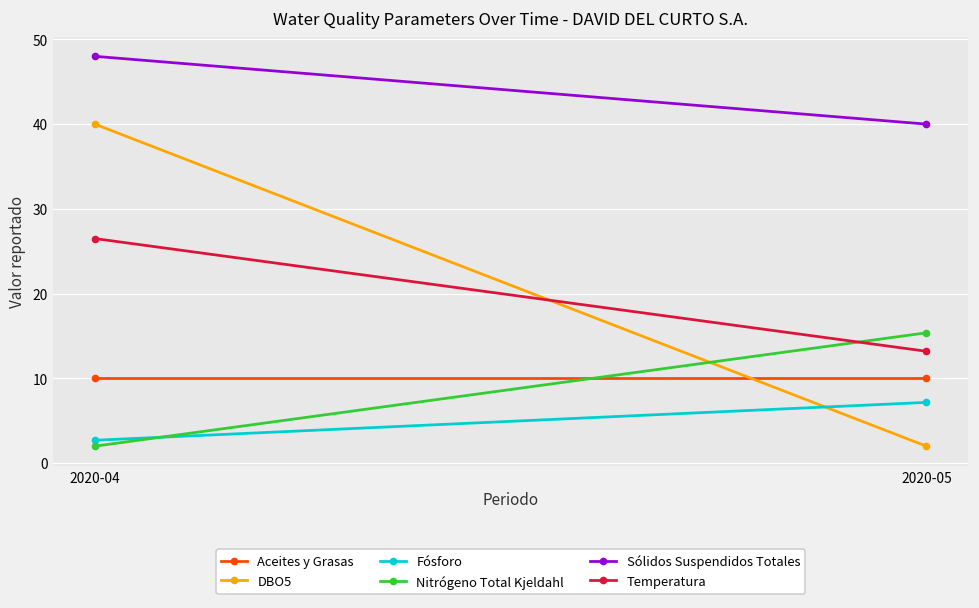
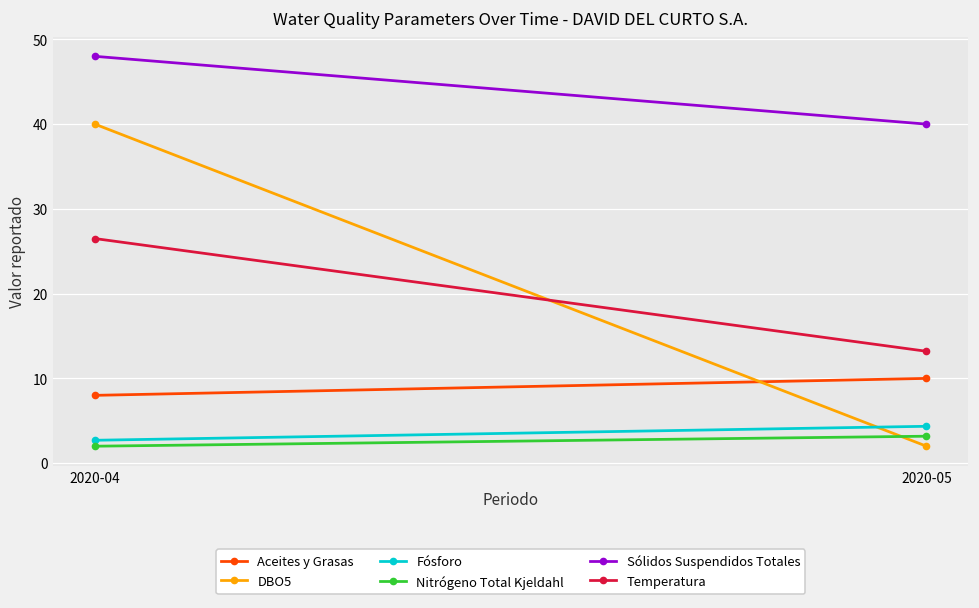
Aceites y Grasas, 2020-04: 10 -> 8
Fósforo, 2020-05: 7 -> 4
Nitrógeno Total Kjeldahl, 2020-05: 15 -> 3
